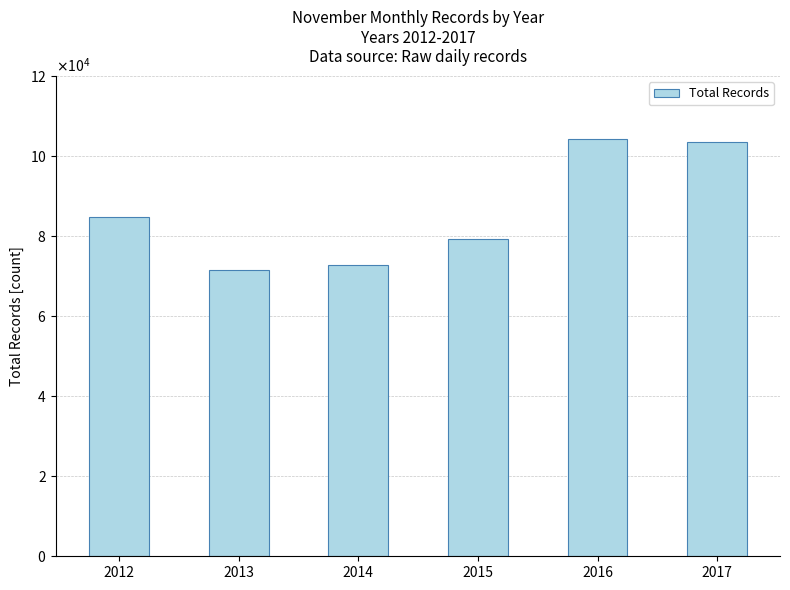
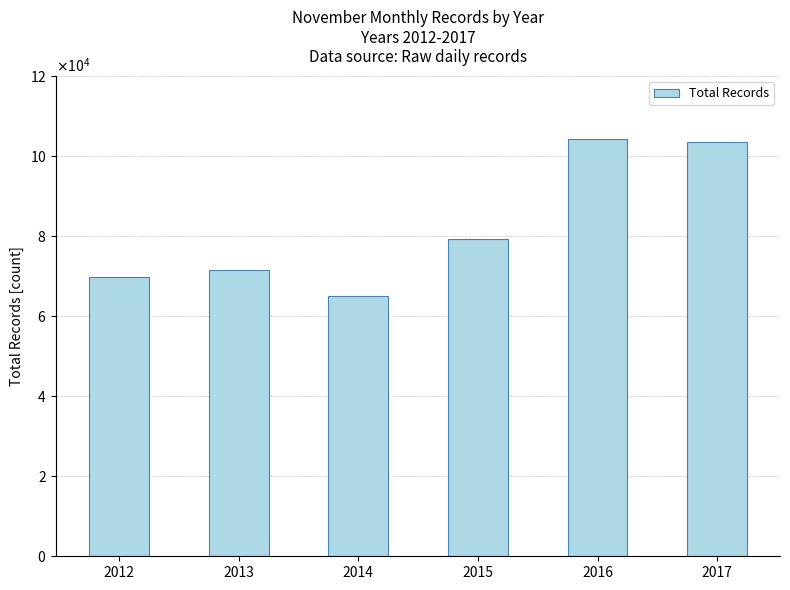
2012: 85000 -> 70000
2014: 73000 -> 65000
